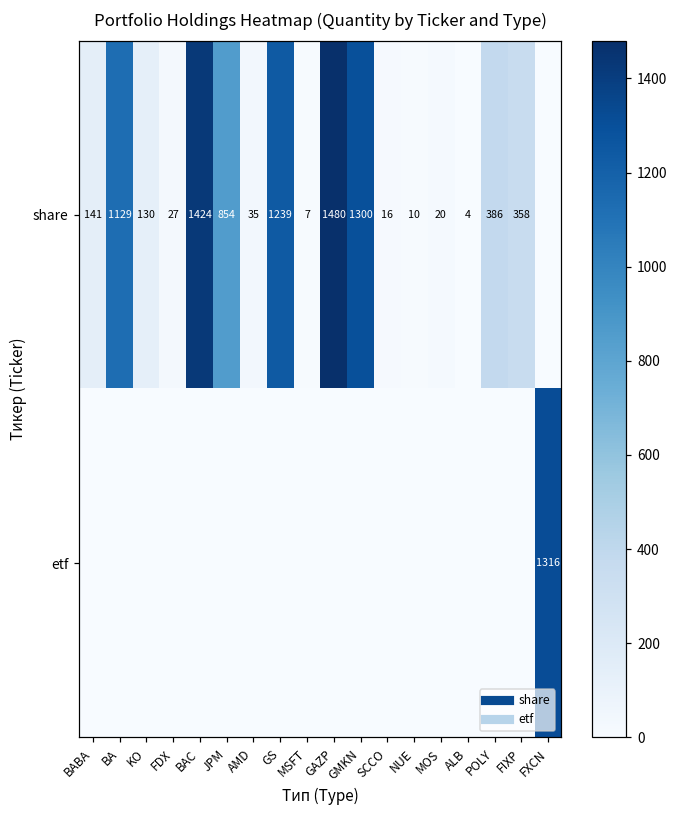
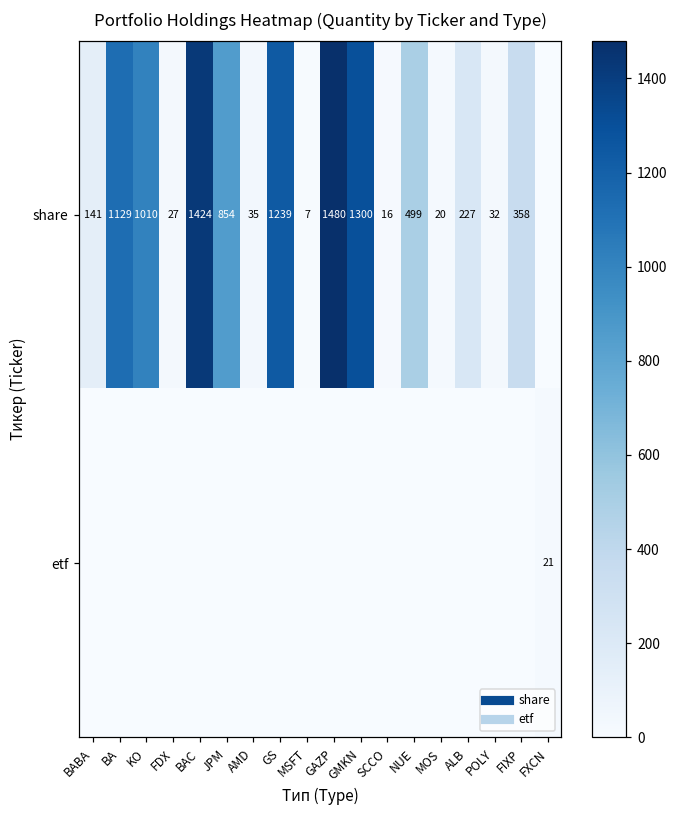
share, KO: 130 -> 1010
share, NUE: 10 -> 499
share, ALB: 4 -> 227
share, POLY: 386 -> 32
etf, FXCN: 1316 -> 21
